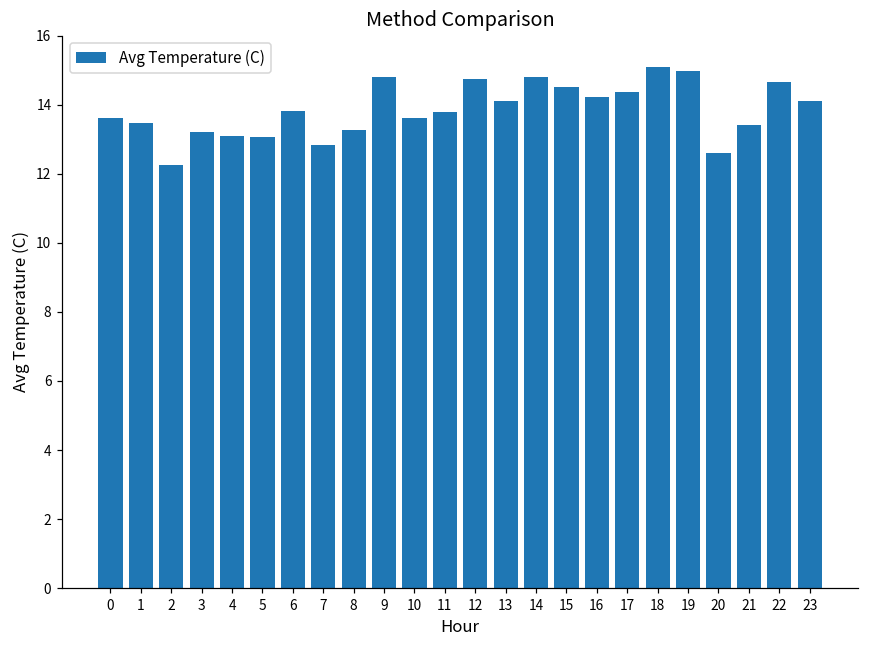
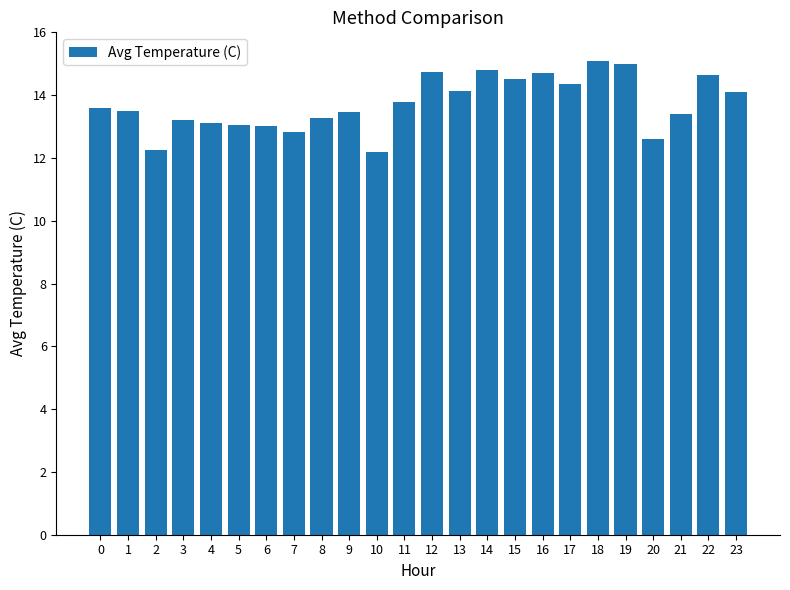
6: 13.8 -> 13.0
9: 14.8 -> 13.5
10: 13.6 -> 12.2
16: 14.2 -> 14.7
